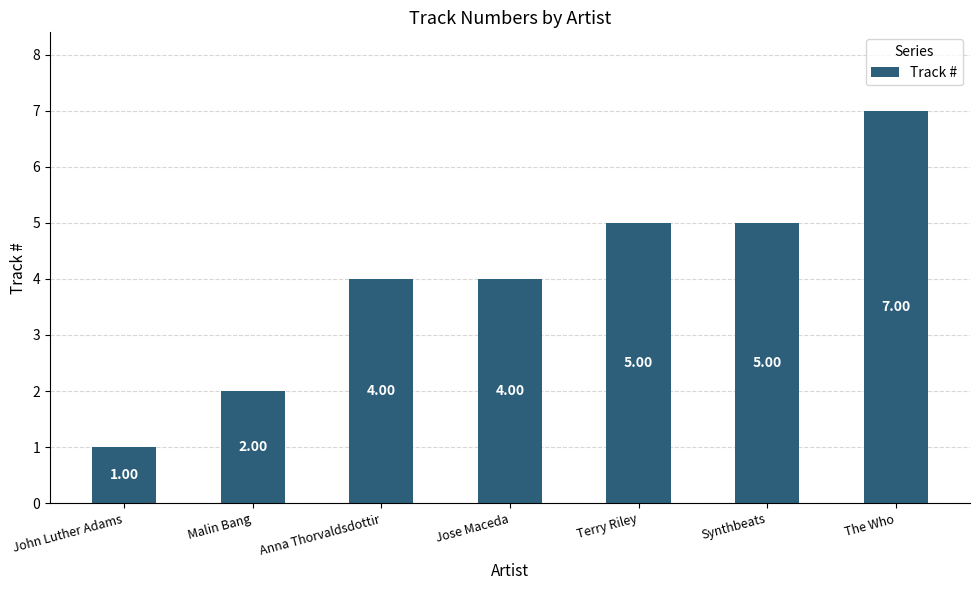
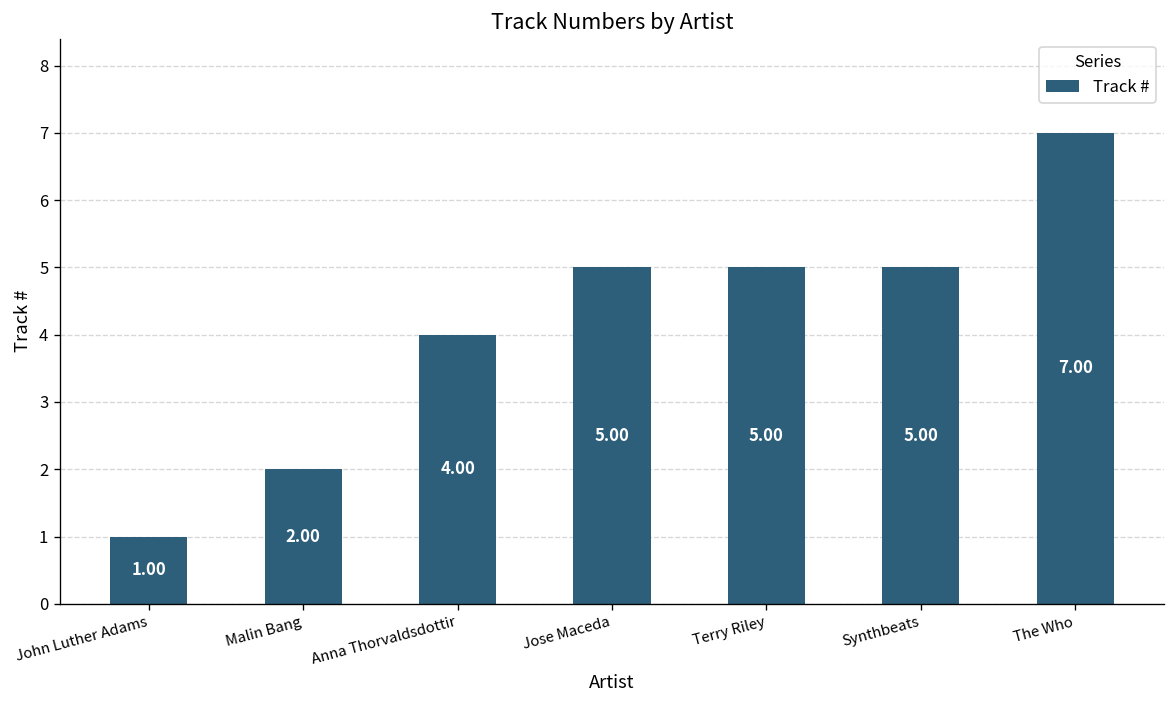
Jose Maceda: 4.00 -> 5.00
